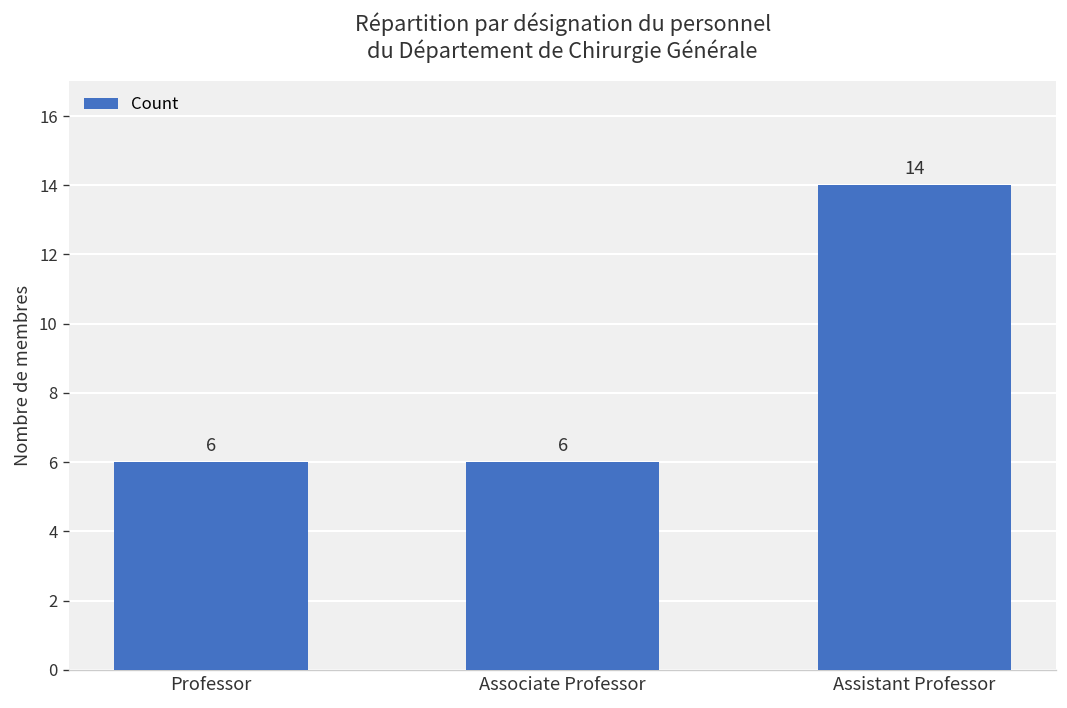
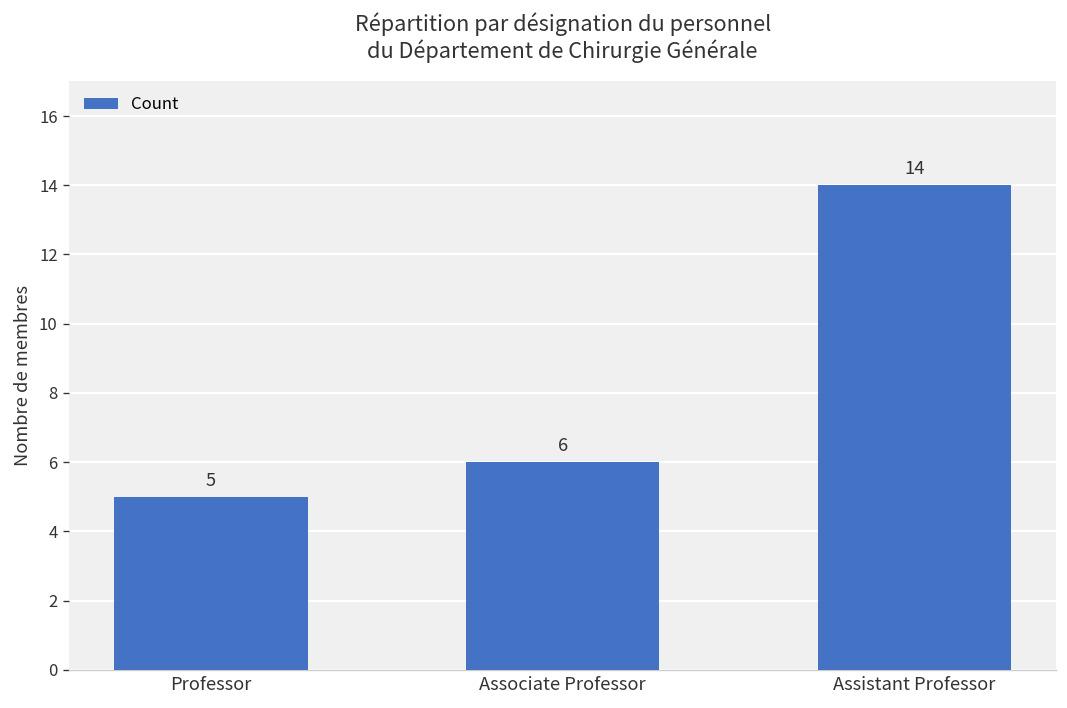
Professor: 6 -> 5
